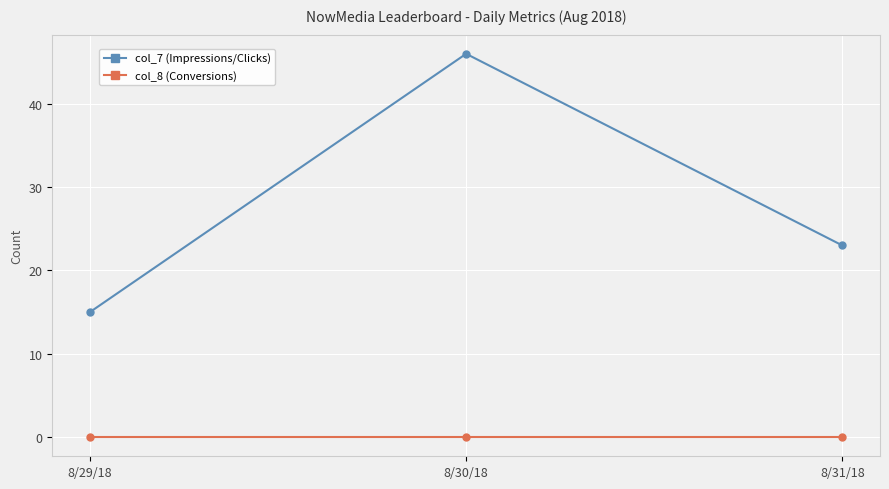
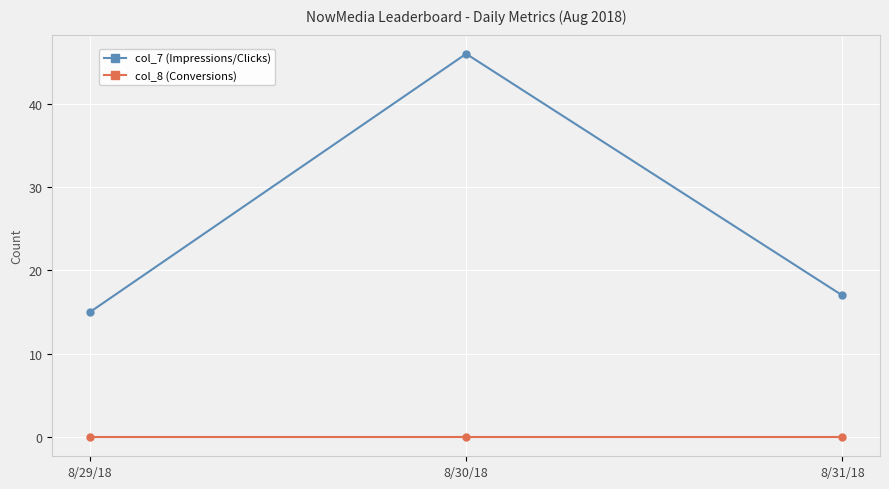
col_7 (Impressions/Clicks), 8/31/18: 23 -> 17
